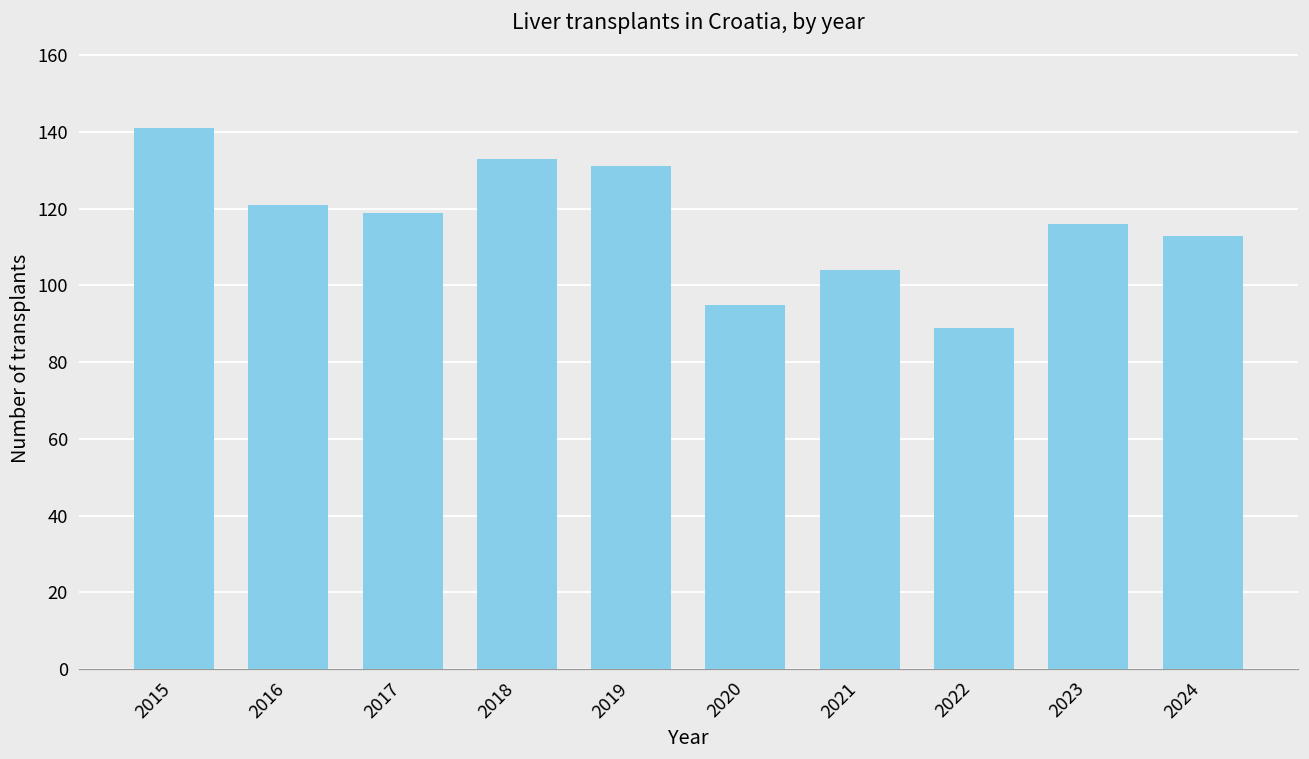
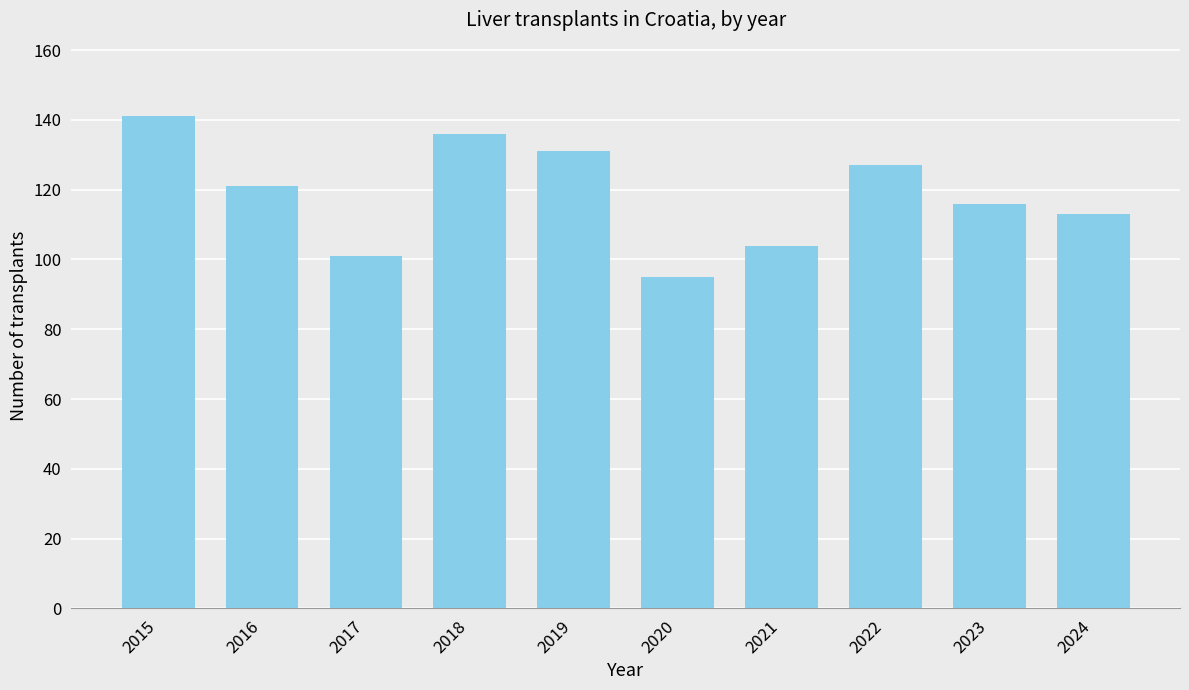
2017: 119 -> 101
2018: 133 -> 136
2022: 89 -> 127
